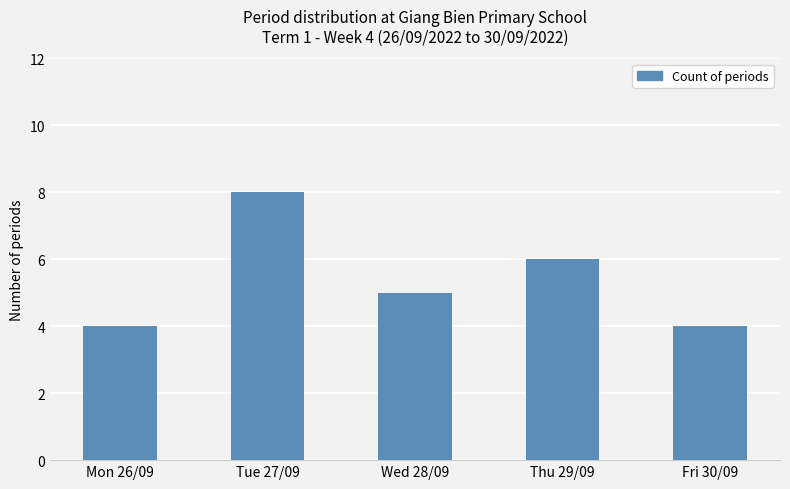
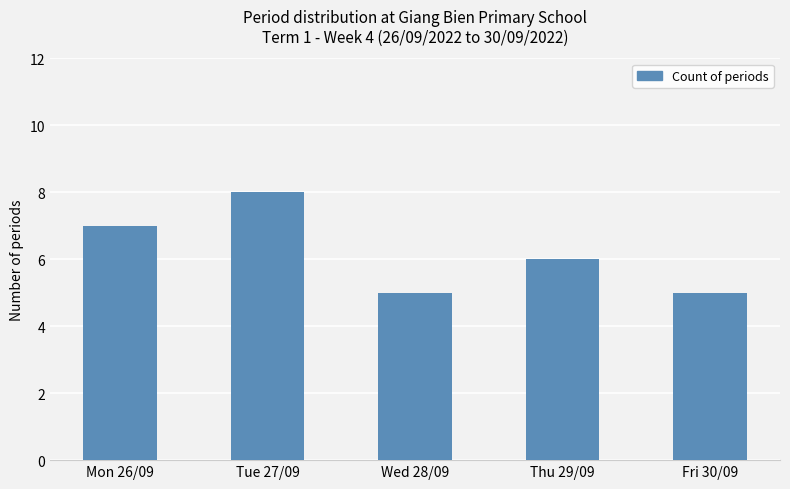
Mon 26/09: 4 -> 7
Fri 30/09: 4 -> 5
